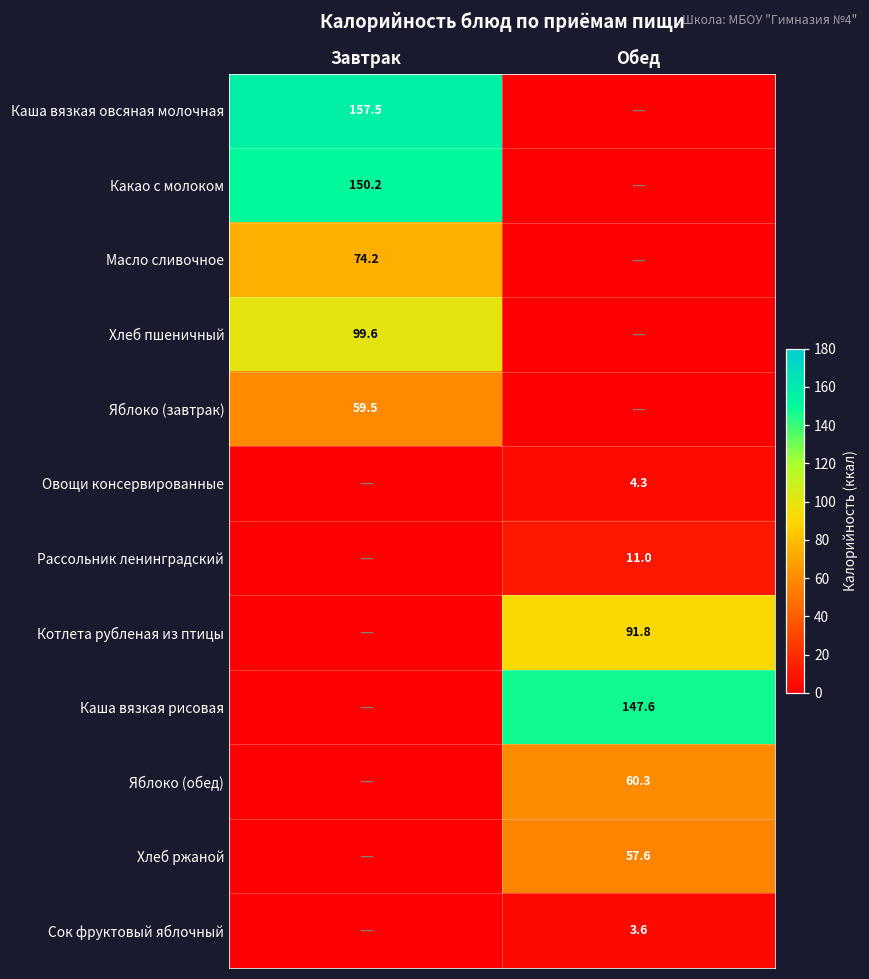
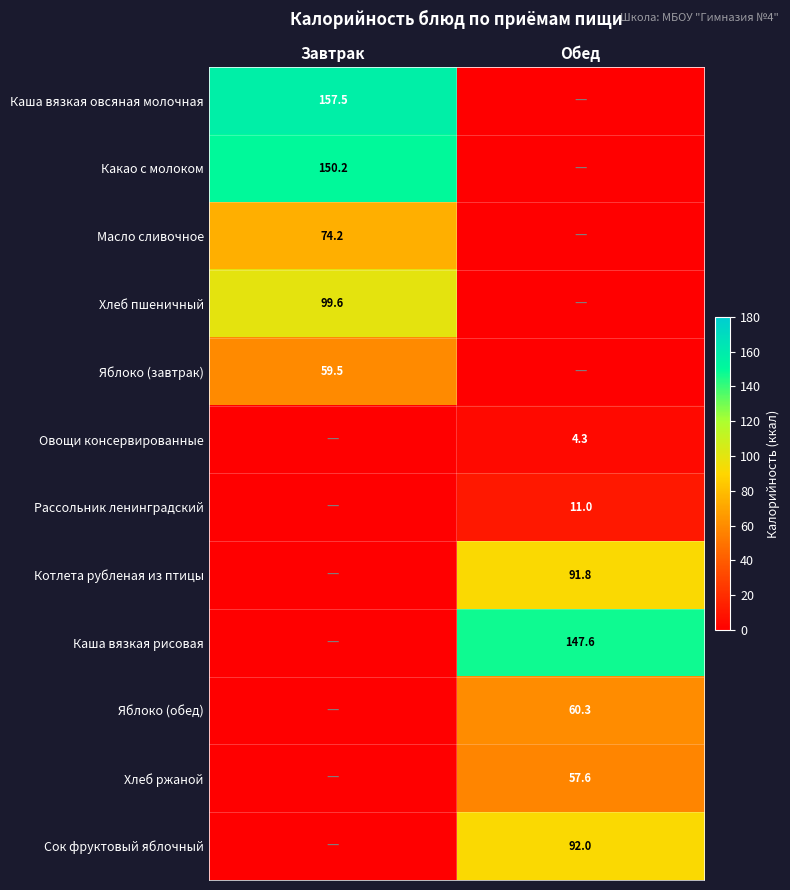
Сок фруктовый яблочный, Обед: 3.6 -> 92.0
